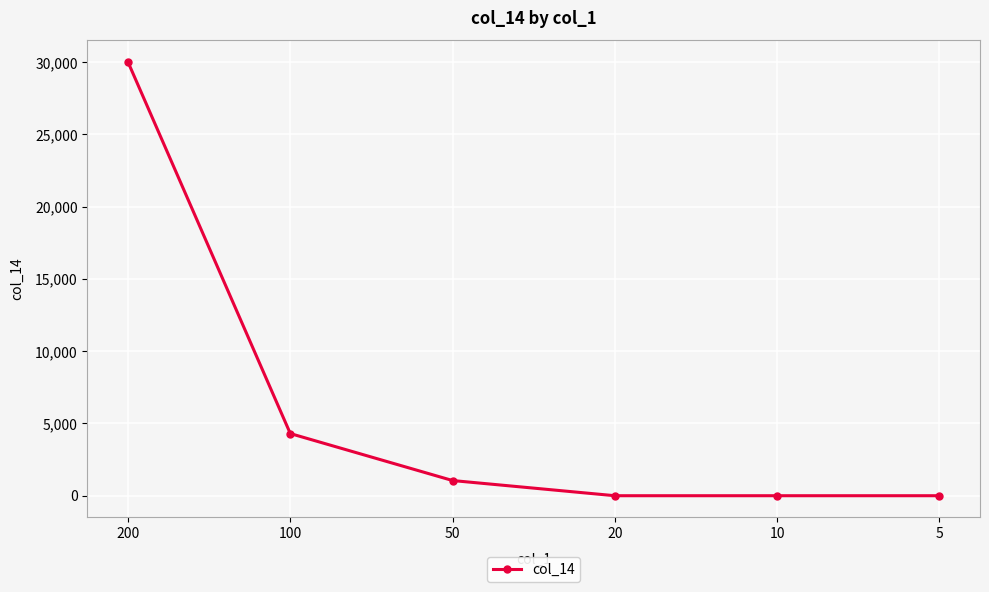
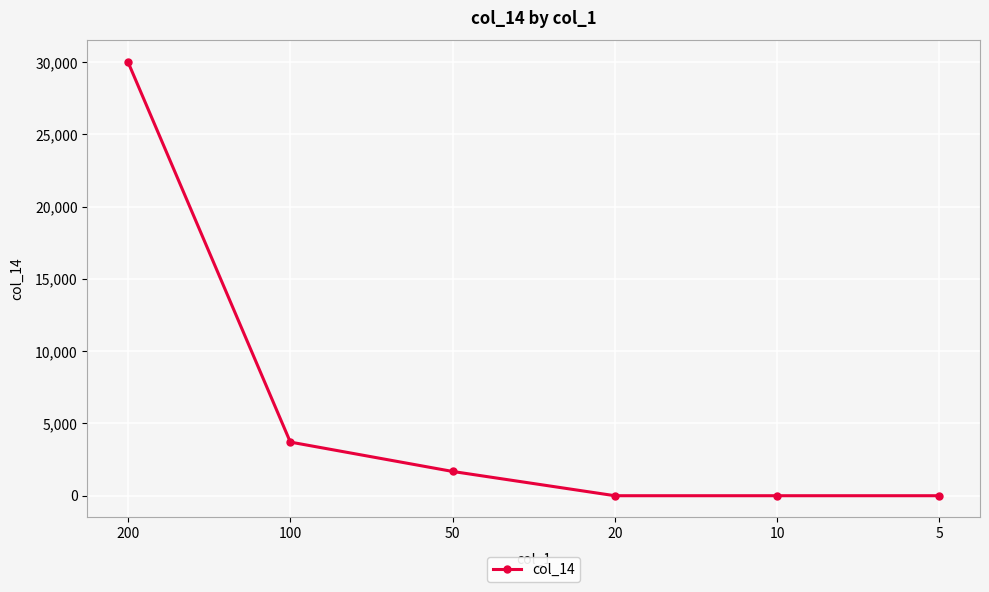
100: 4,300 -> 3,700
50: 1,100 -> 1,700
